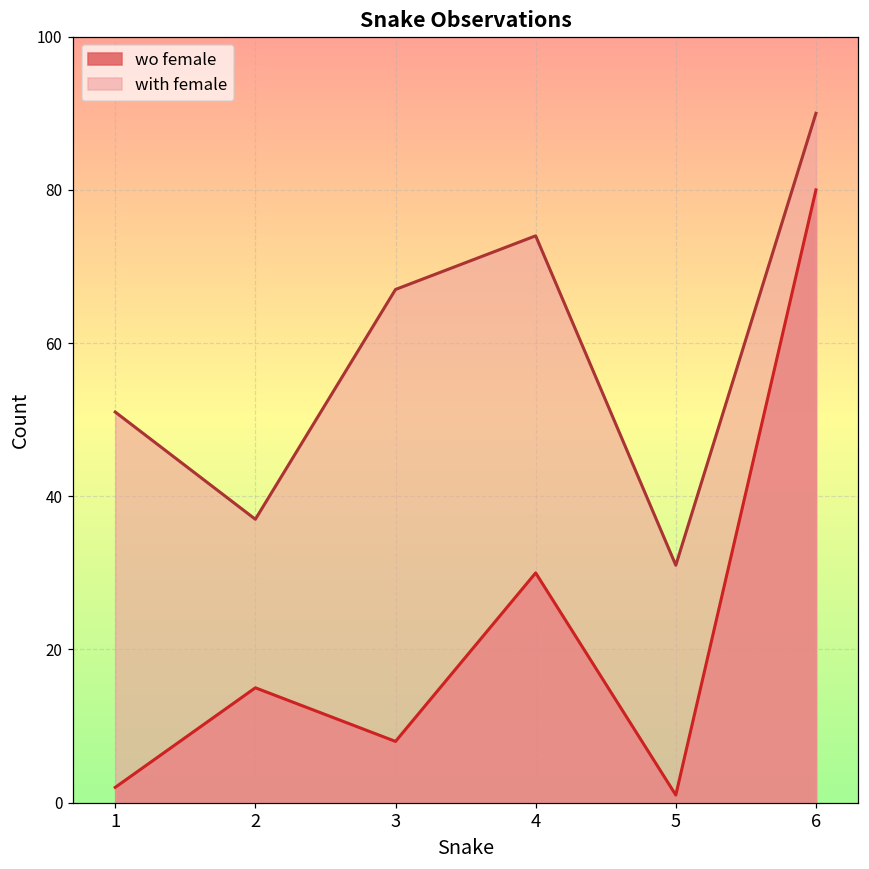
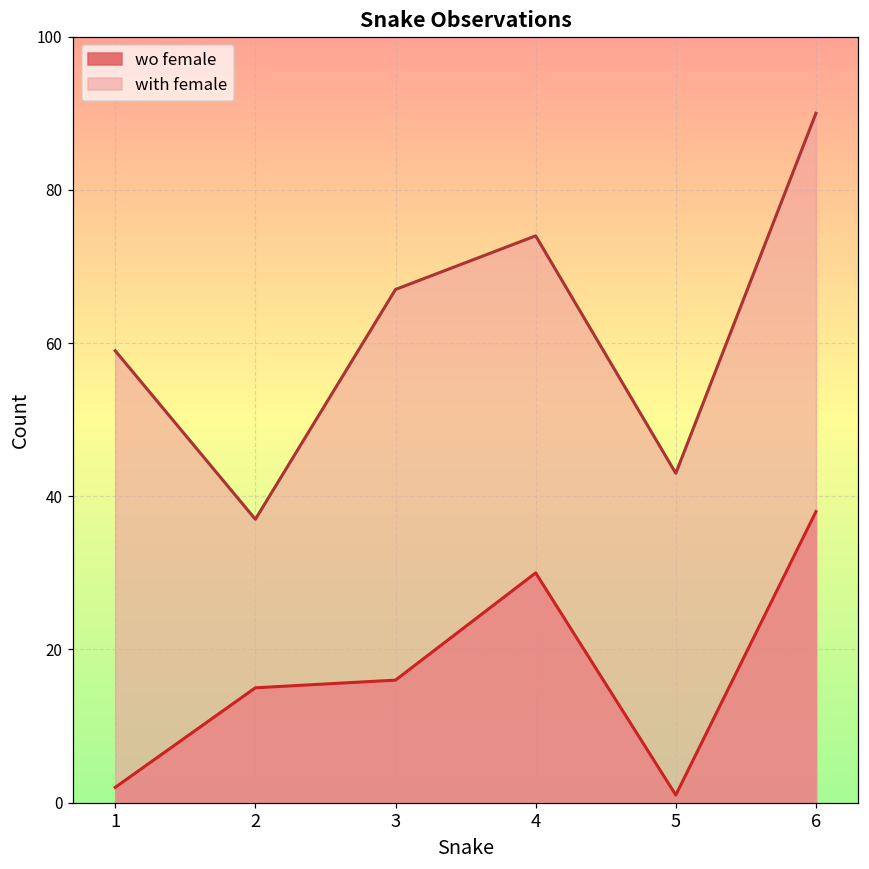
with female, 1: 51 -> 59
wo female, 3: 8 -> 16
with female, 5: 31 -> 43
wo female, 6: 80 -> 38
